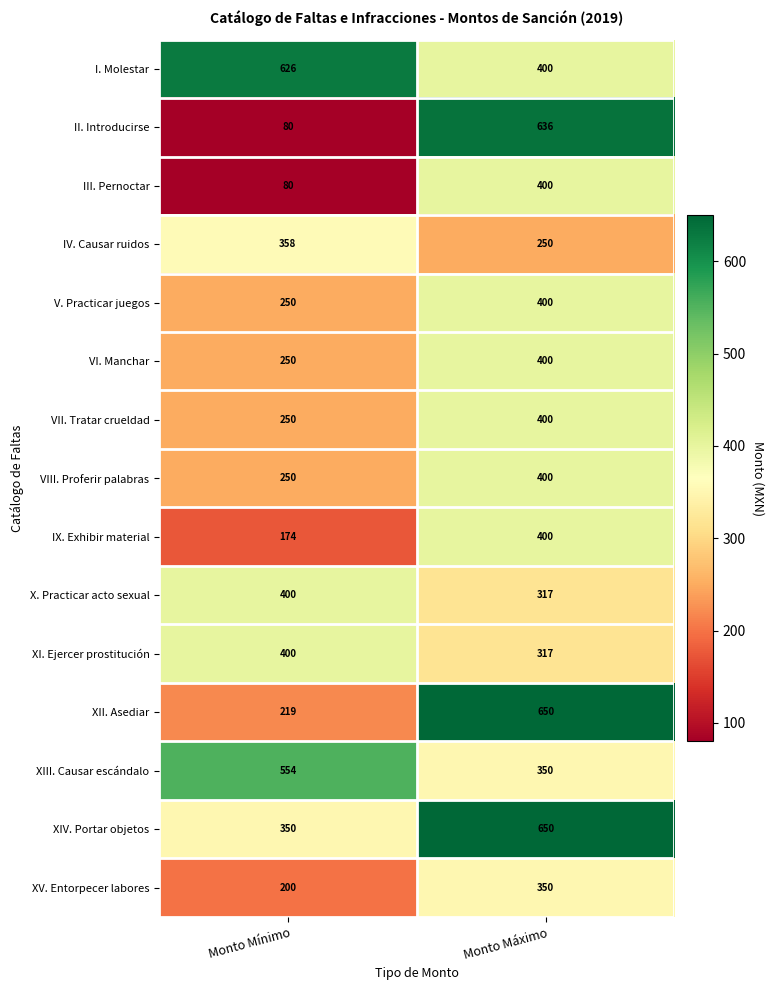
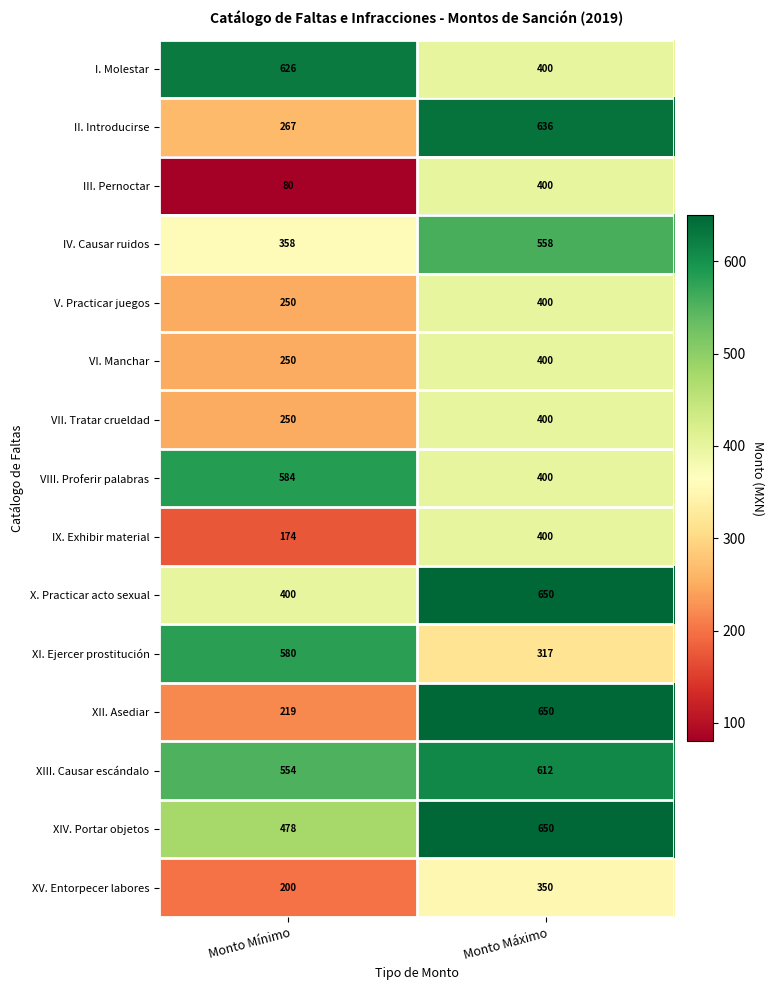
II. Introducirse, Monto Mínimo: 80 -> 267
IV. Causar ruidos, Monto Máximo: 250 -> 558
VIII. Proferir palabras, Monto Mínimo: 250 -> 584
X. Practicar acto sexual, Monto Máximo: 317 -> 650
XI. Ejercer prostitución, Monto Mínimo: 400 -> 580
XIII. Causar escándalo, Monto Máximo: 350 -> 612
XIV. Portar objetos, Monto Mínimo: 350 -> 478
